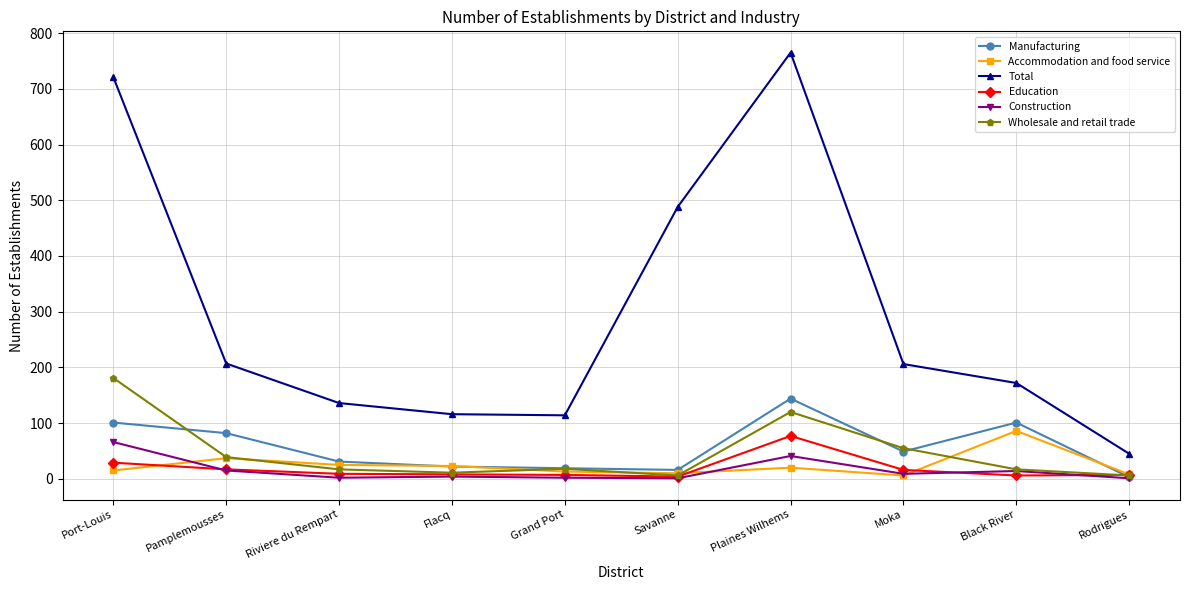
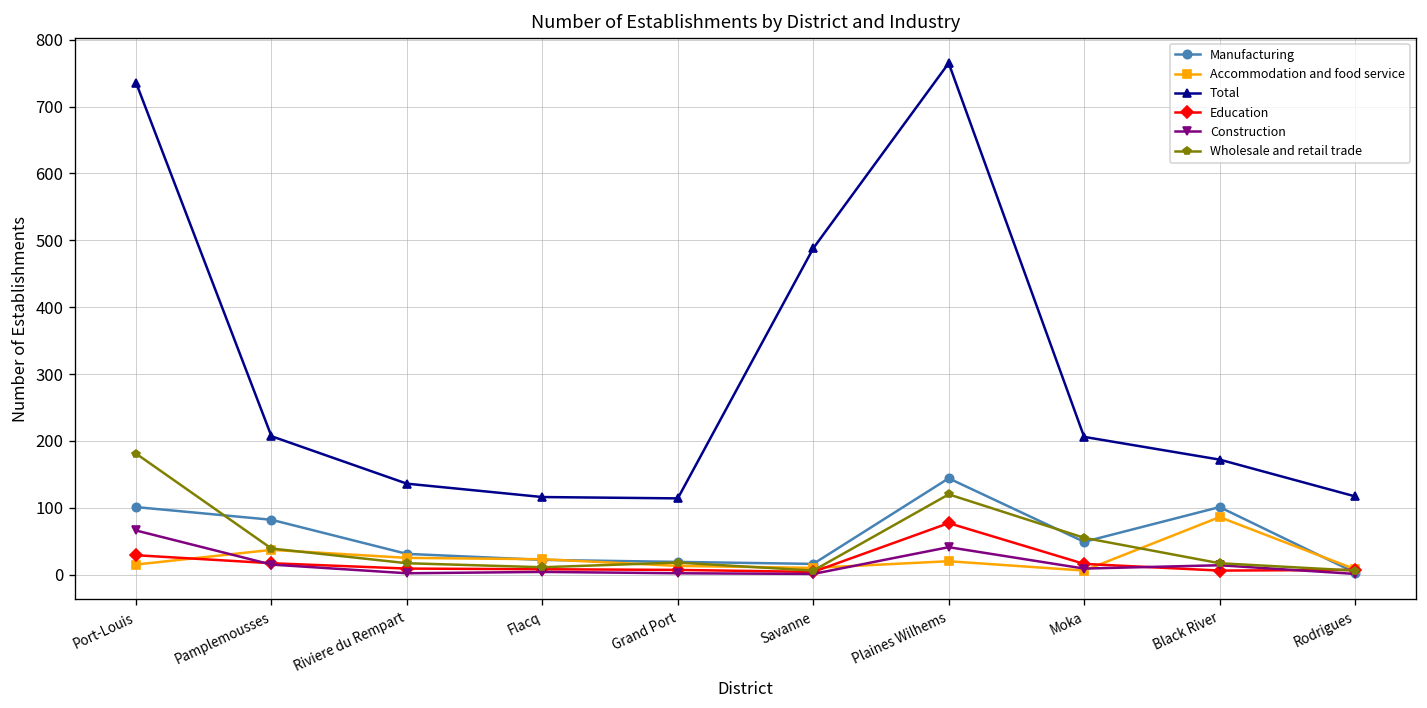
Total, Port-Louis: 720 -> 740
Total, Rodrigues: 50 -> 120
